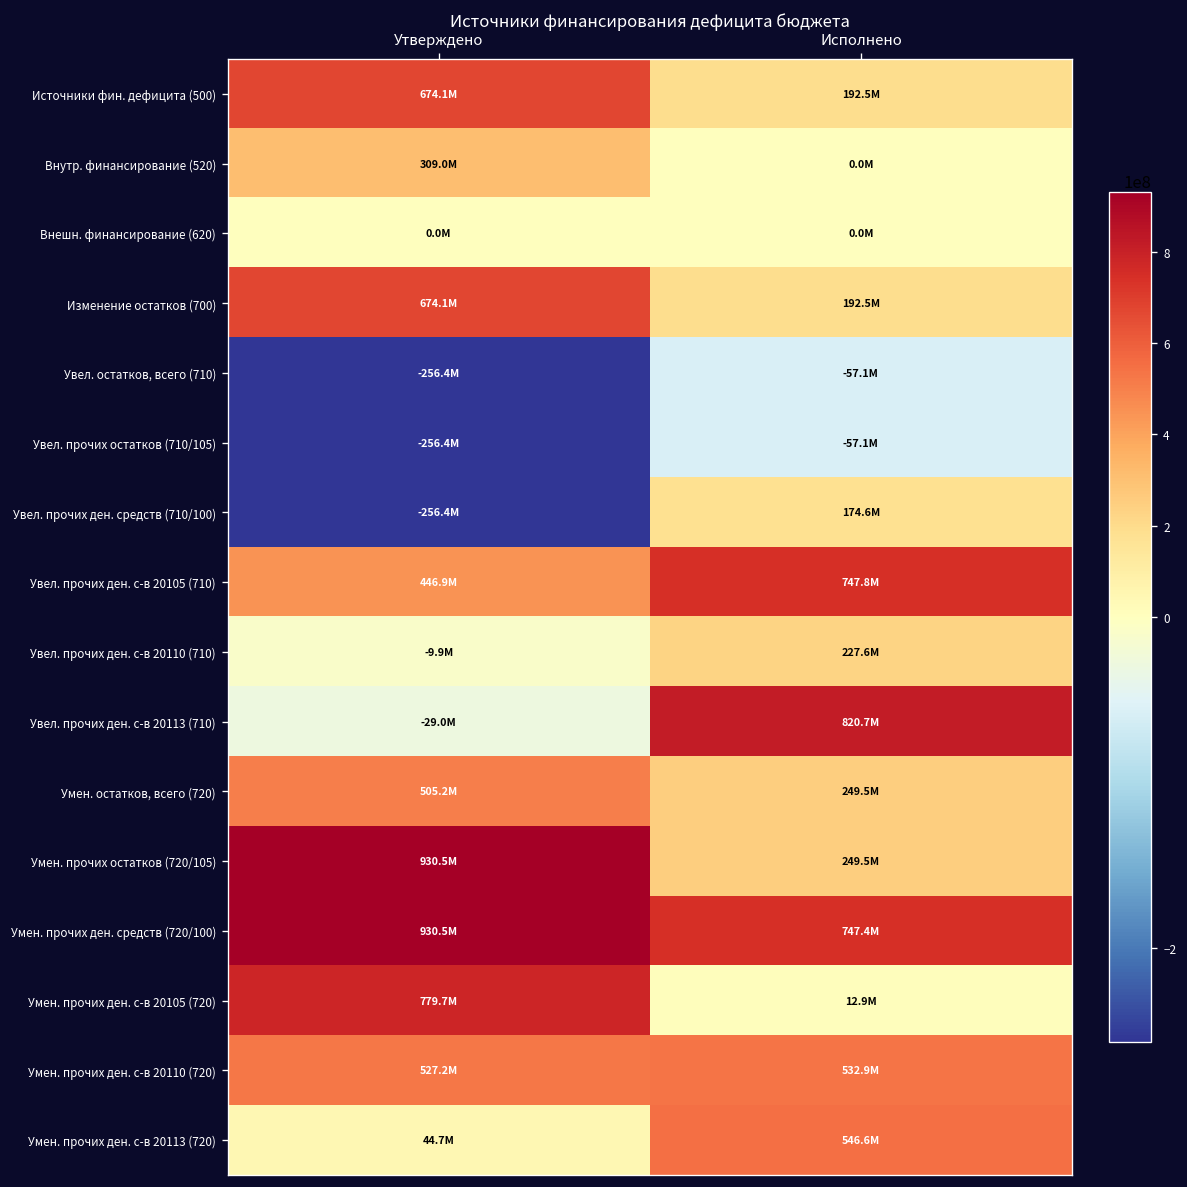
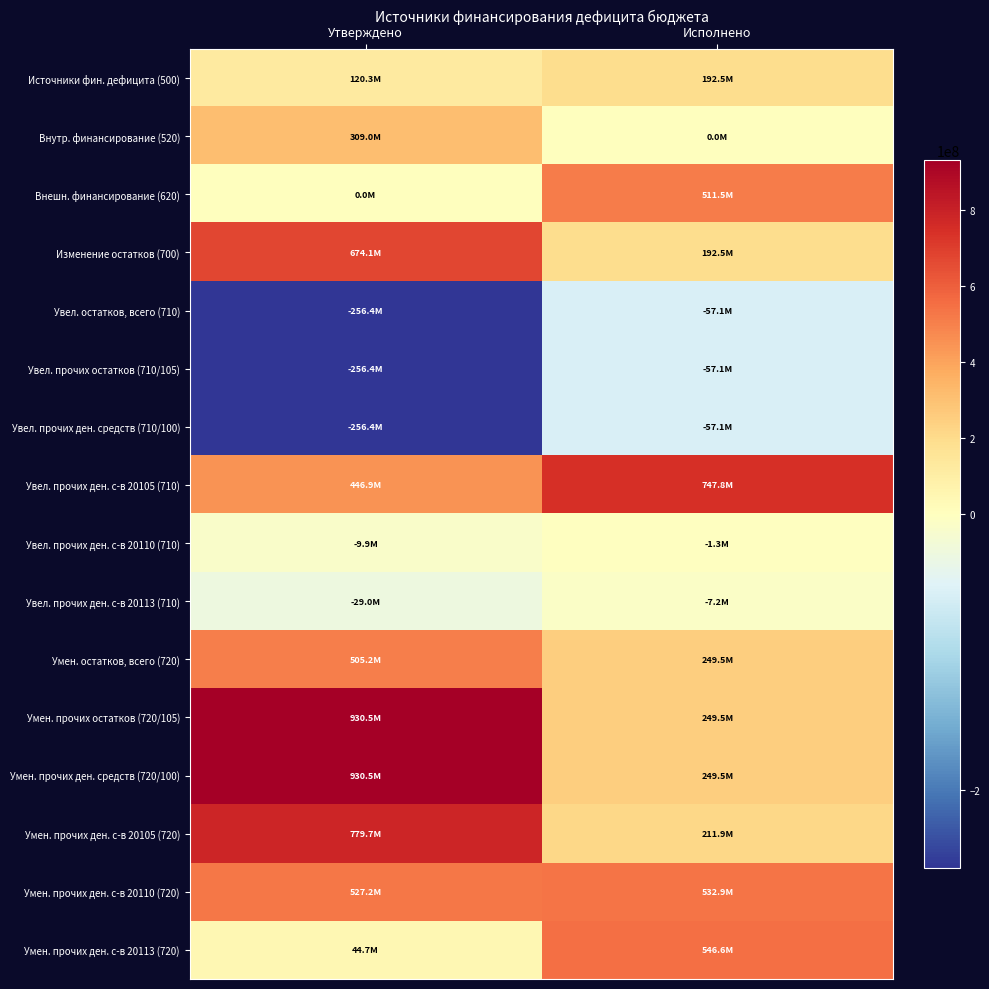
Источники фин. дефицита (500), Утверждено: 674.1M -> 120.3M
Внешн. финансирование (620), Исполнено: 0.0M -> 511.5M
Увел. прочих ден. средств (710/100), Исполнено: 174.6M -> -57.1M
Увел. прочих ден. с-в 20110 (710), Исполнено: 227.6M -> -1.3M
Увел. прочих ден. с-в 20113 (710), Исполнено: 820.7M -> -7.2M
Умен. прочих ден. средств (720/100), Исполнено: 747.4M -> 249.5M
Умен. прочих ден. с-в 20105 (720), Исполнено: 12.9M -> 211.9M
